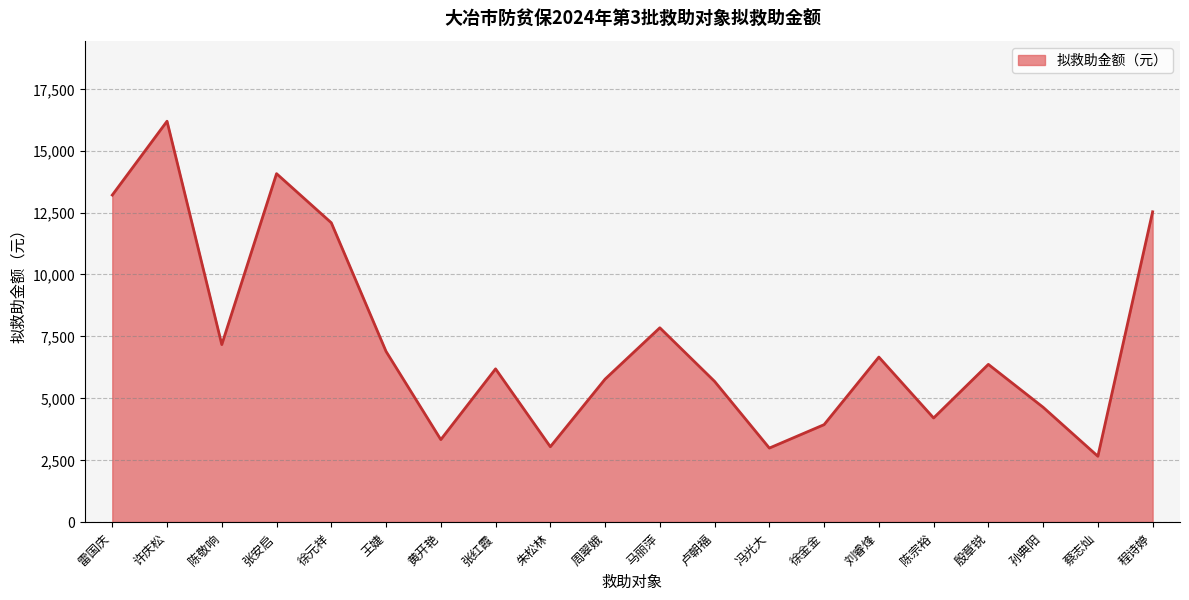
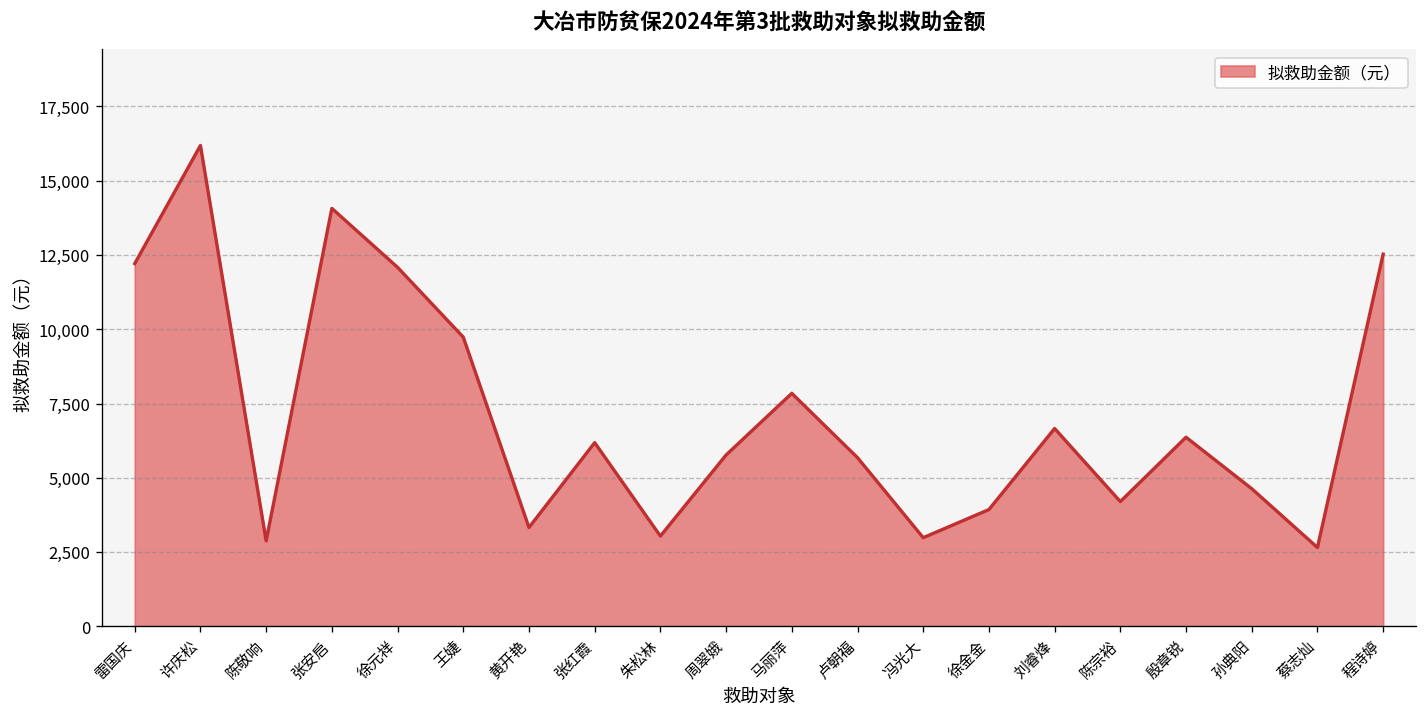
雷国庆: 13,200 -> 12,200
陈敬响: 7,200 -> 2,900
王婕: 6,900 -> 9,700
